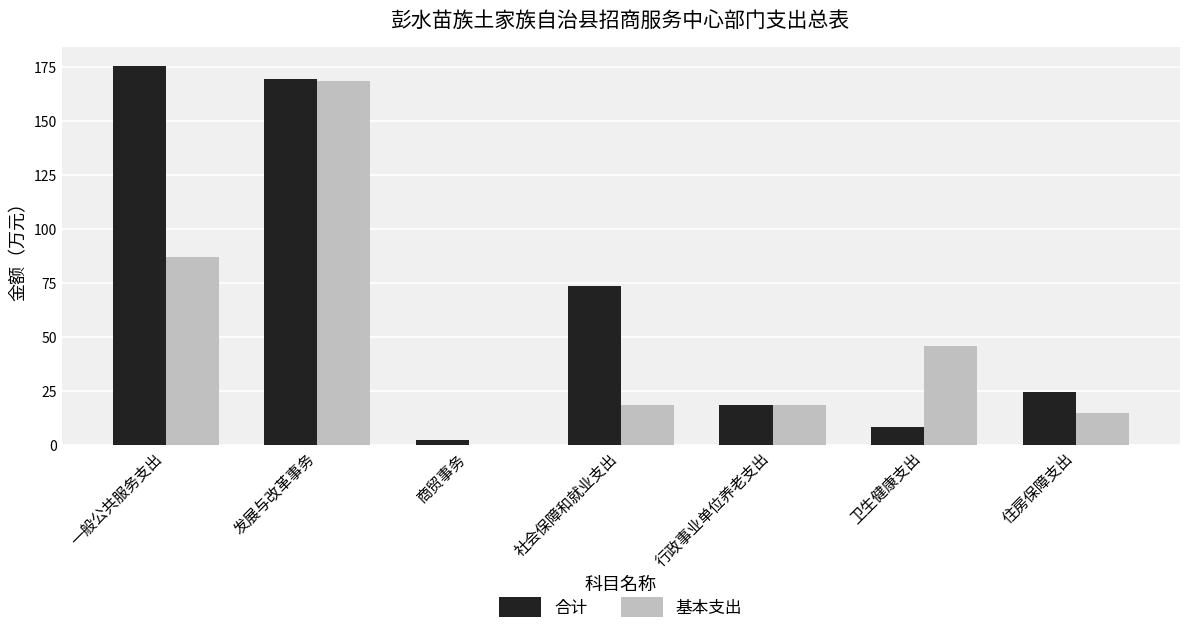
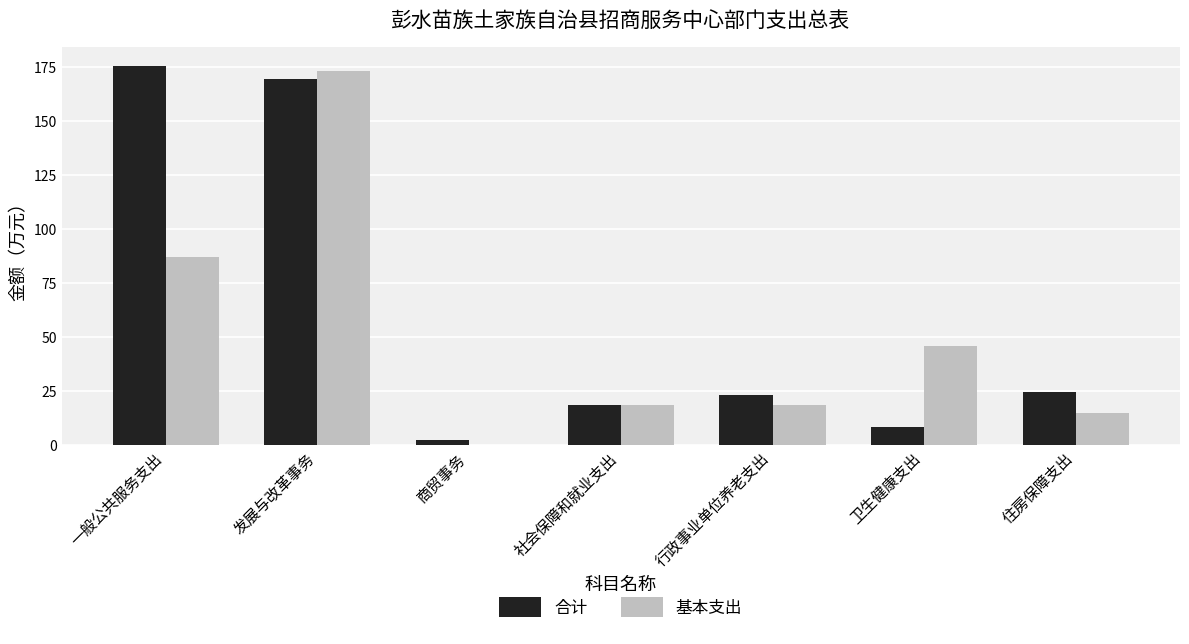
基本支出, 发展与改革事务: 168 -> 173
合计, 社会保障和就业支出: 73 -> 18
合计, 行政事业单位养老支出: 18 -> 23
